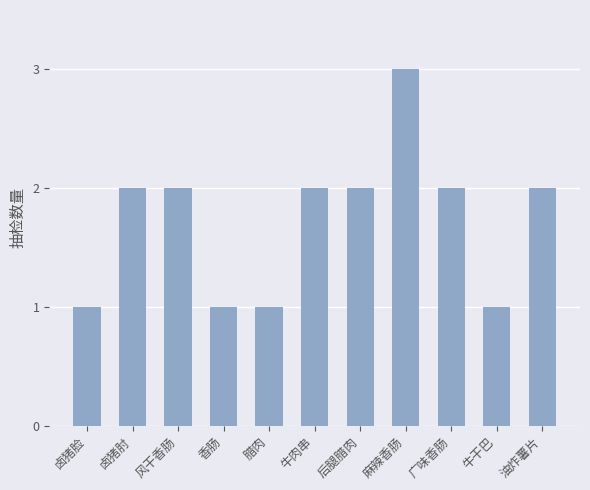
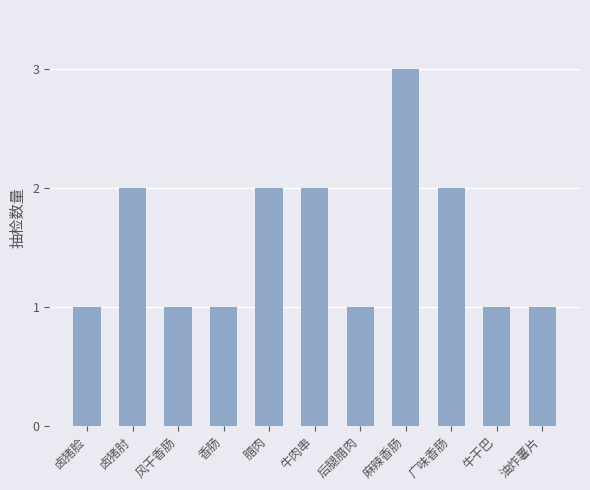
风干香肠: 2 -> 1
腊肉: 1 -> 2
后腿腊肉: 2 -> 1
油炸薯片: 2 -> 1
